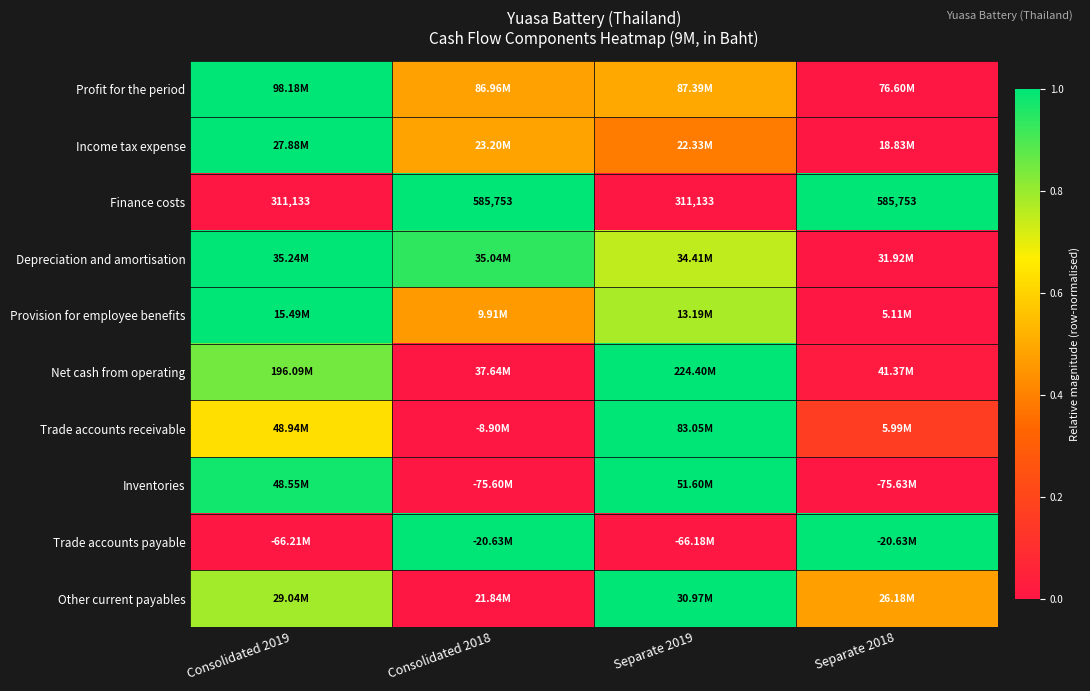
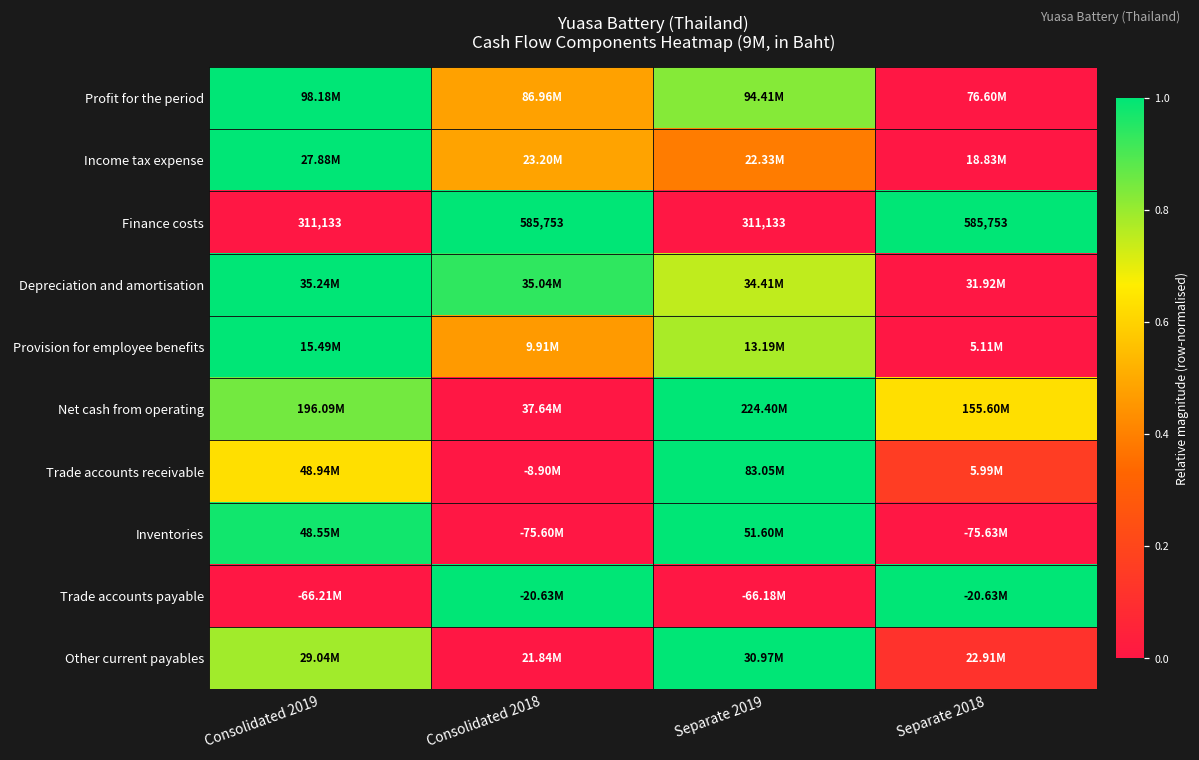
Profit for the period, Separate 2019: 87.39M -> 94.41M
Net cash from operating, Separate 2018: 41.37M -> 155.60M
Other current payables, Separate 2018: 26.18M -> 22.91M
